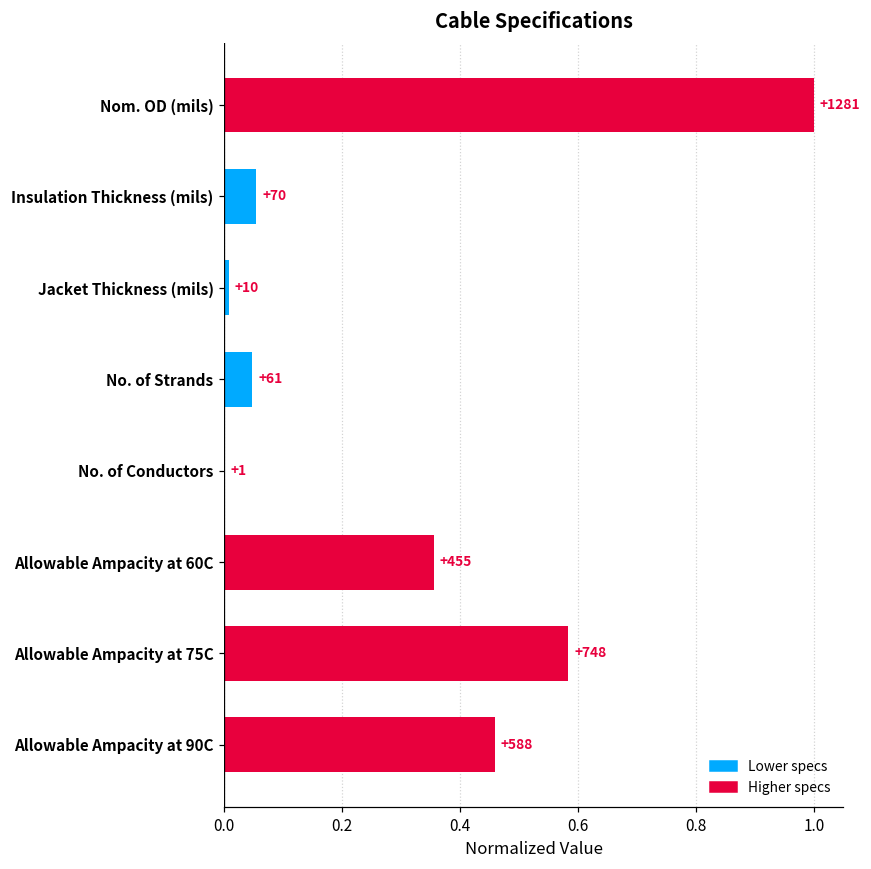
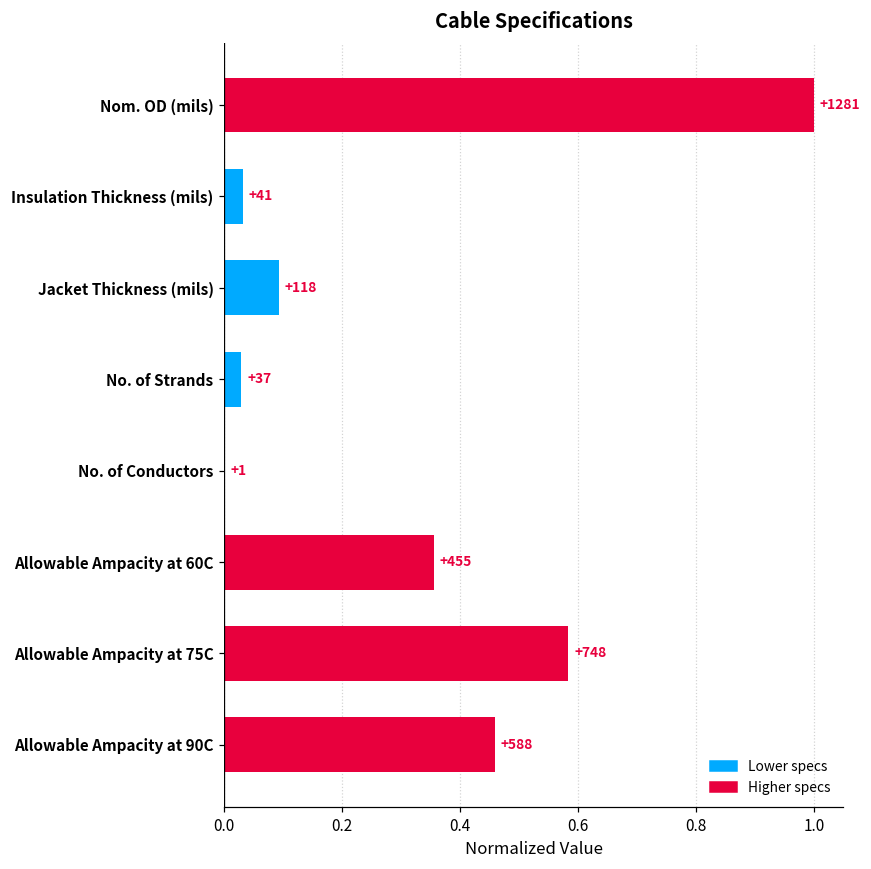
Insulation Thickness (mils): +70 -> +41
Jacket Thickness (mils): +10 -> +118
No. of Strands: +61 -> +37
